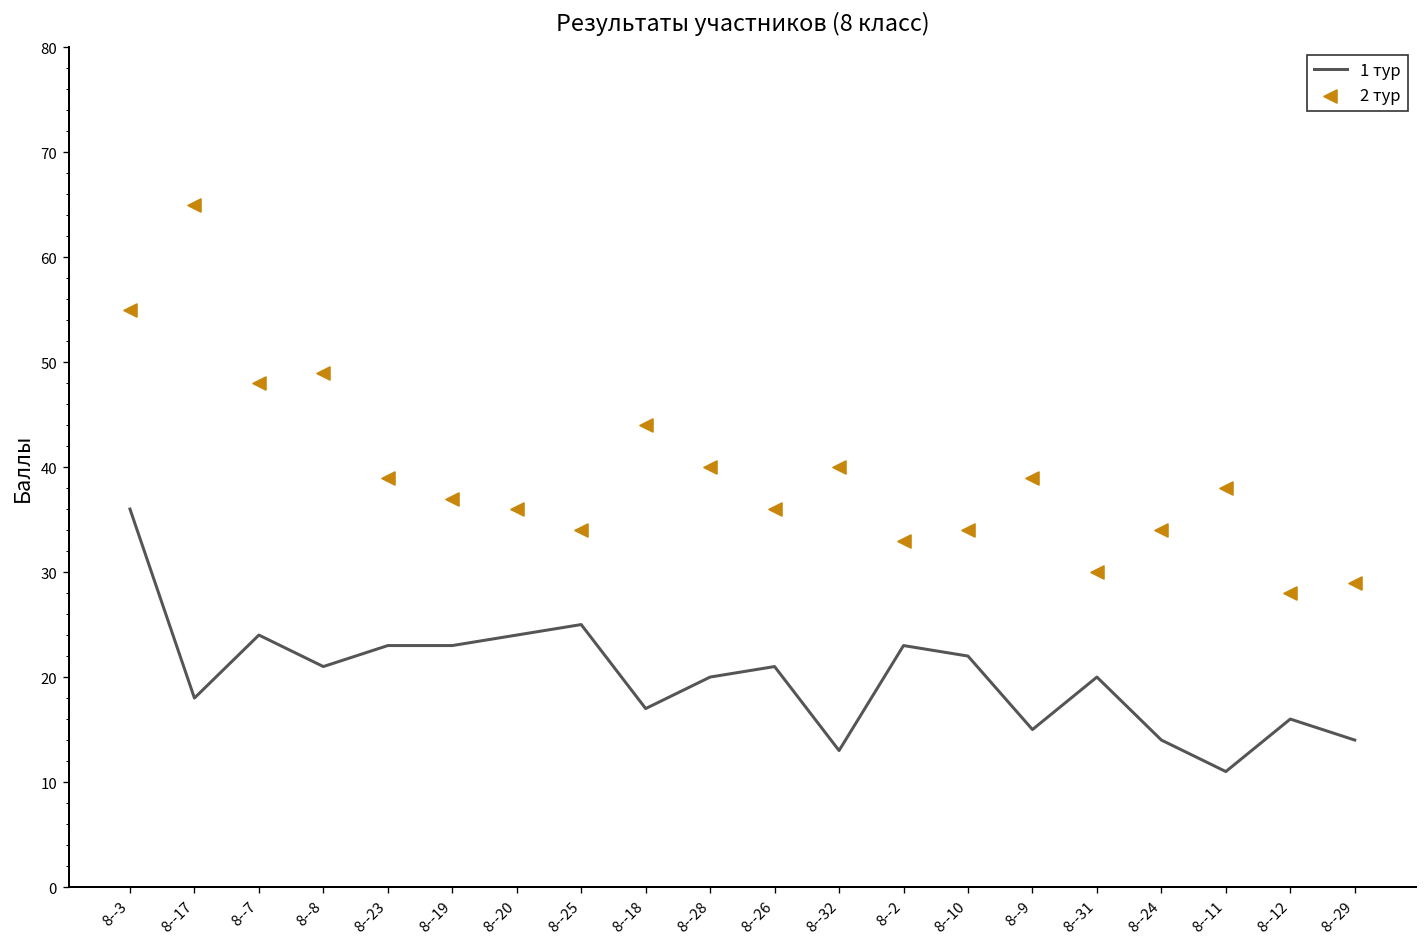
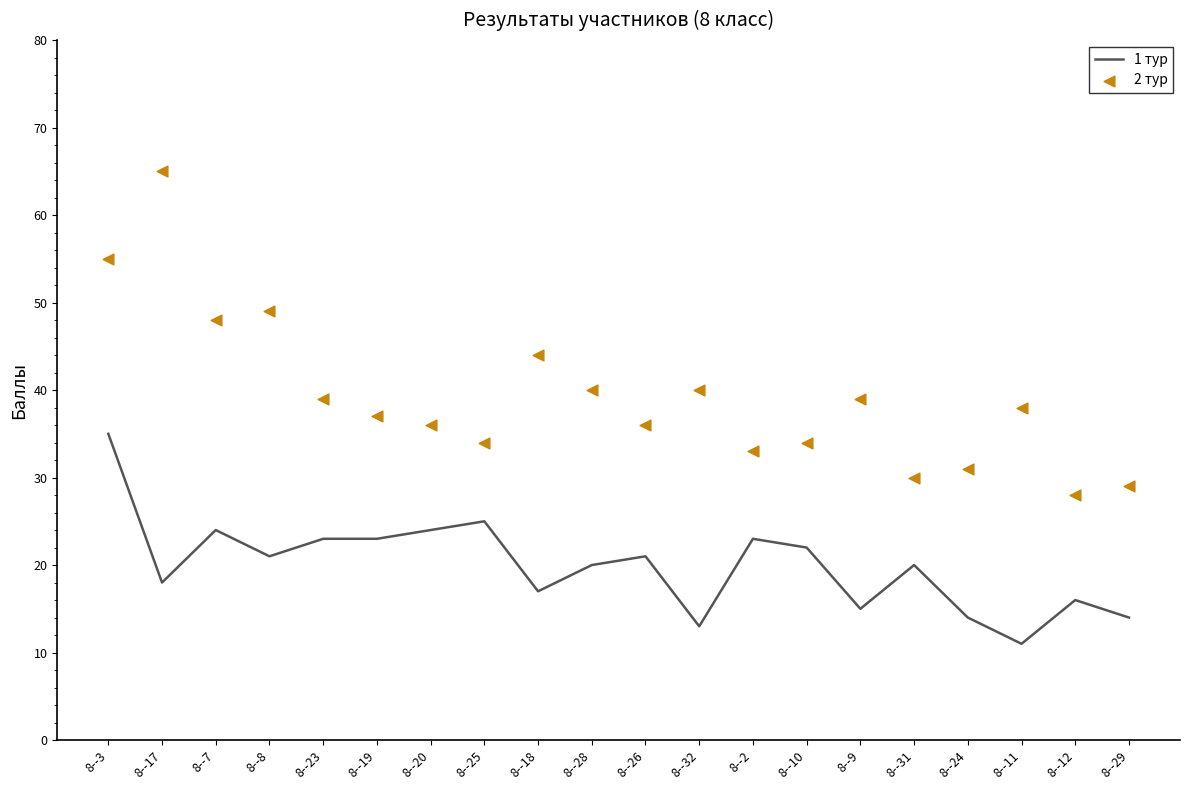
1 тур, 8--3: 36 -> 35
2 тур, 8--24: 34 -> 31
